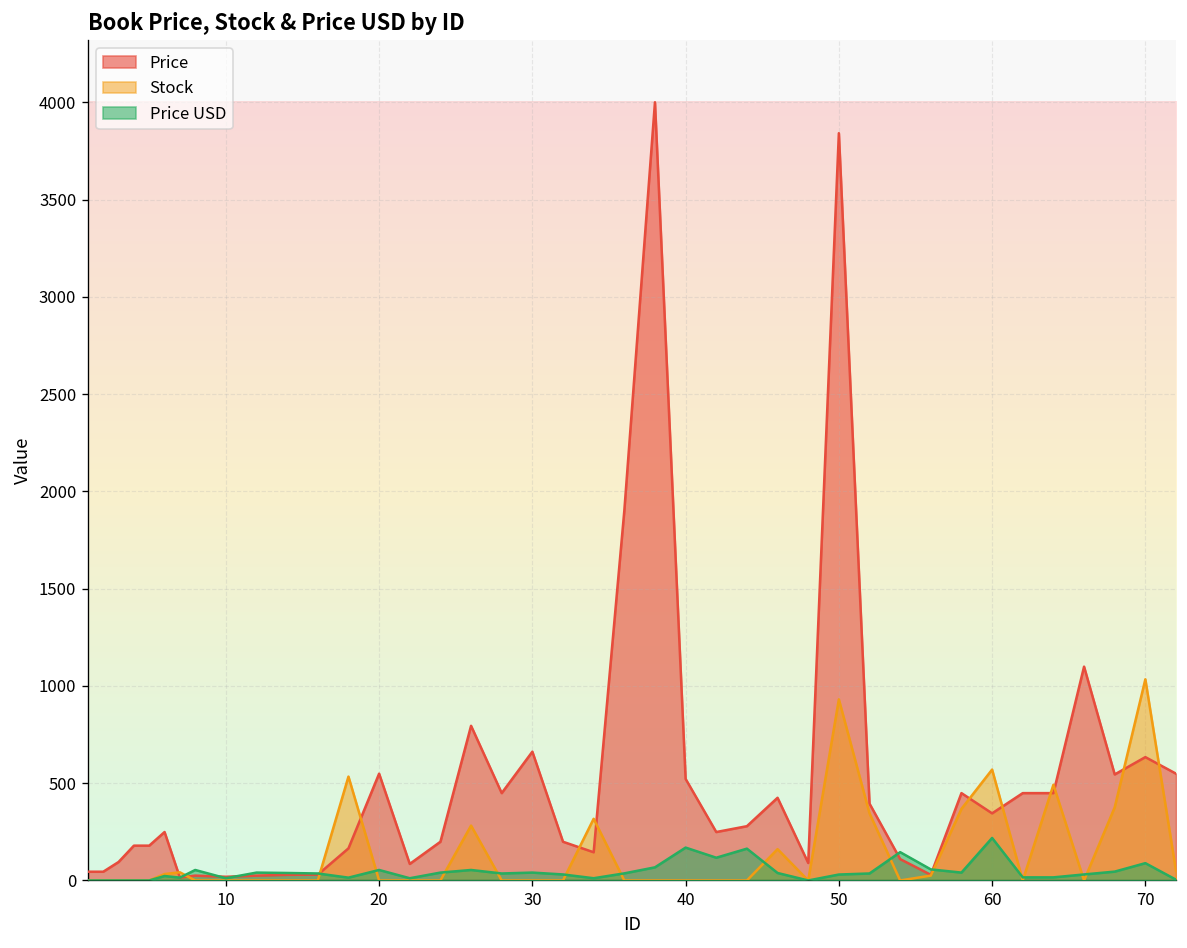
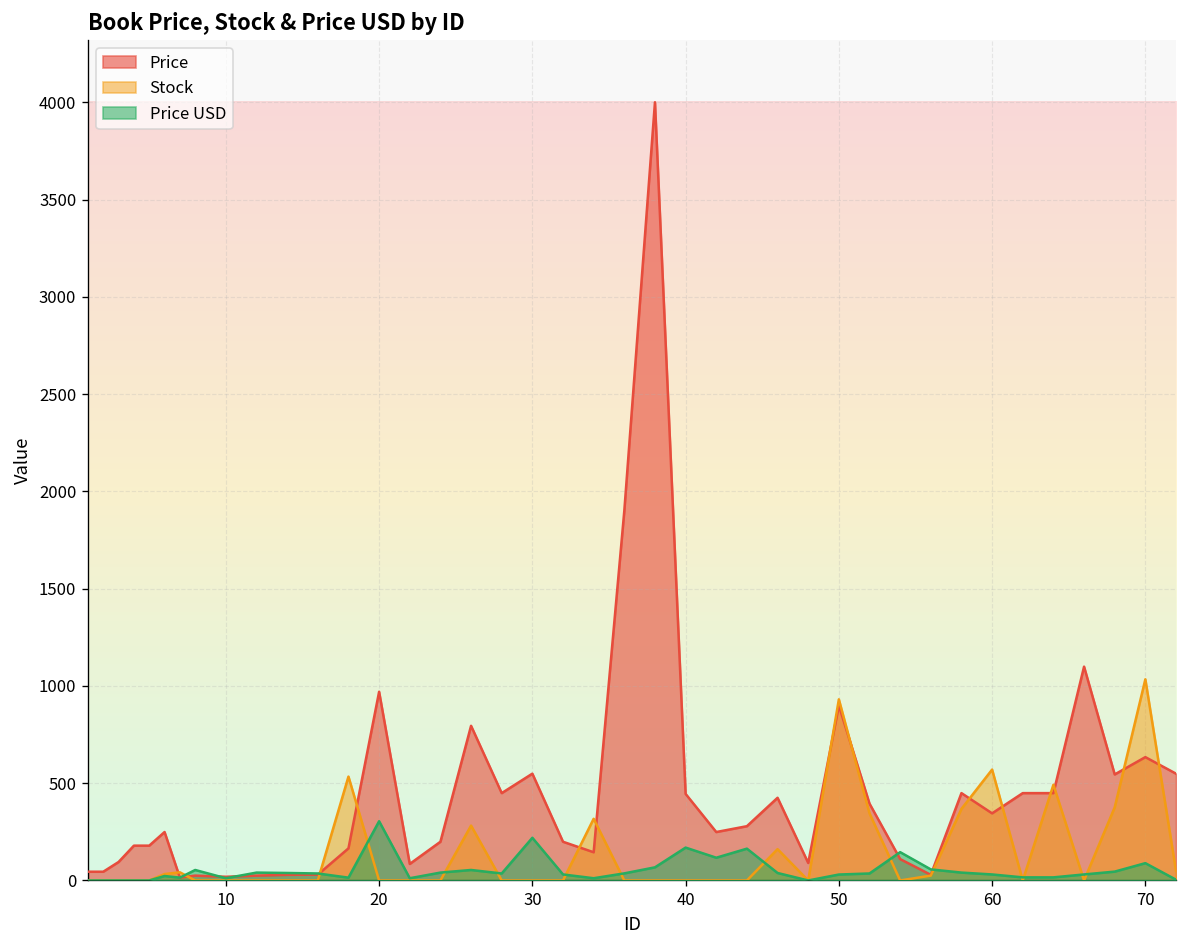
Price, 20: 550 -> 970
Price USD, 20: 50 -> 300
Price, 30: 660 -> 550
Price USD, 30: 40 -> 220
Price, 40: 520 -> 450
Price, 50: 3840 -> 900
Price USD, 60: 220 -> 30
